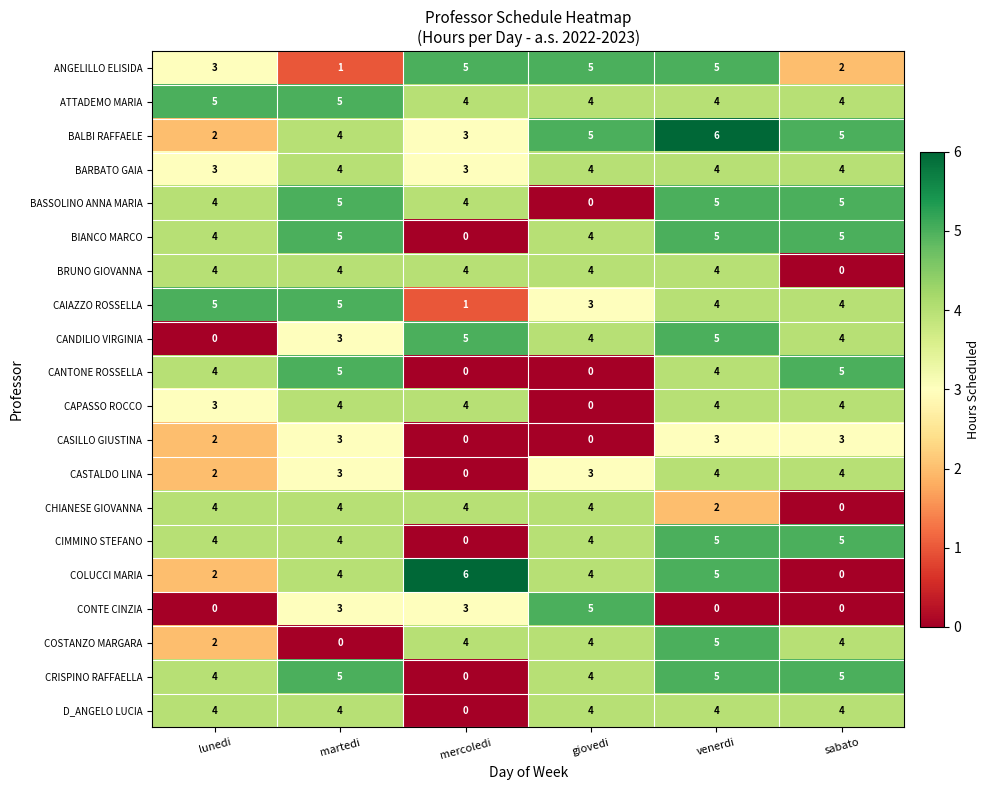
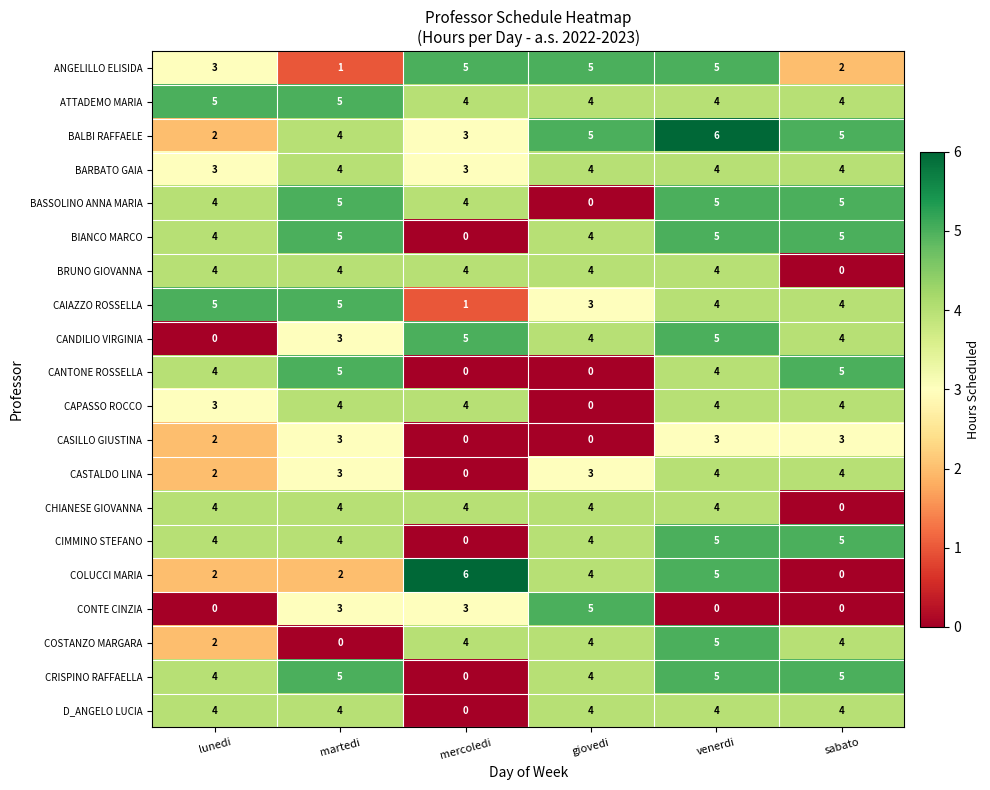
CHIANESE GIOVANNA, venerdi: 2 -> 4
COLUCCI MARIA, martedi: 4 -> 2
